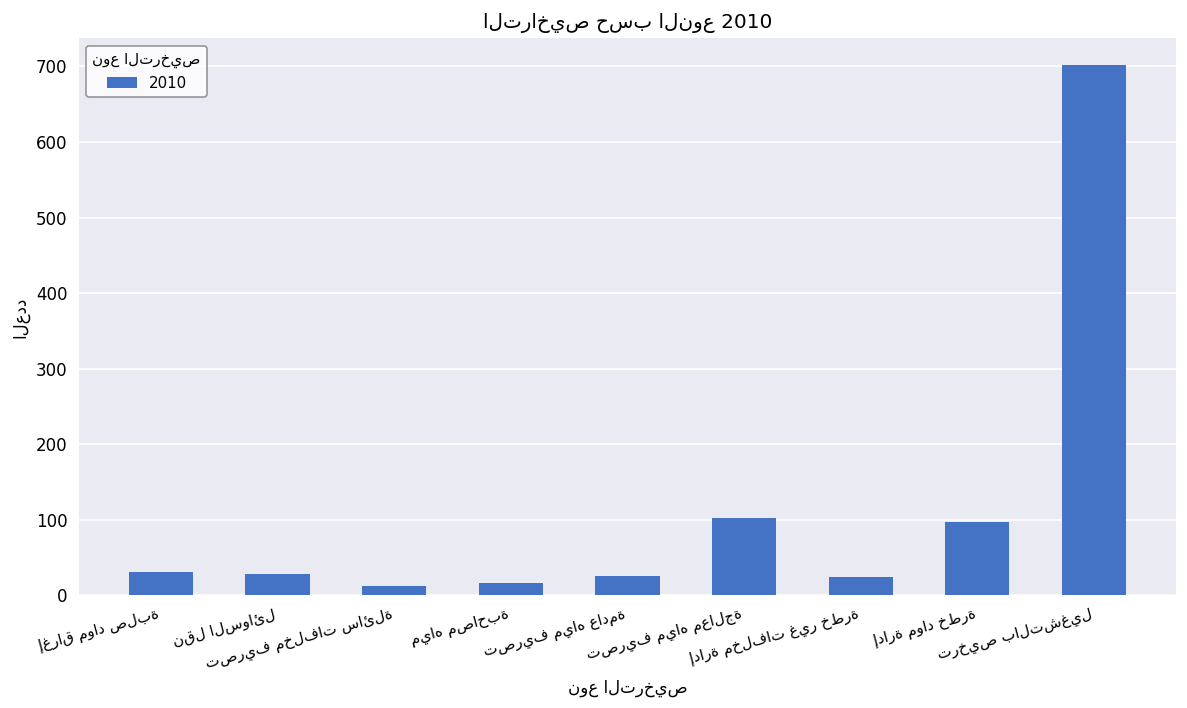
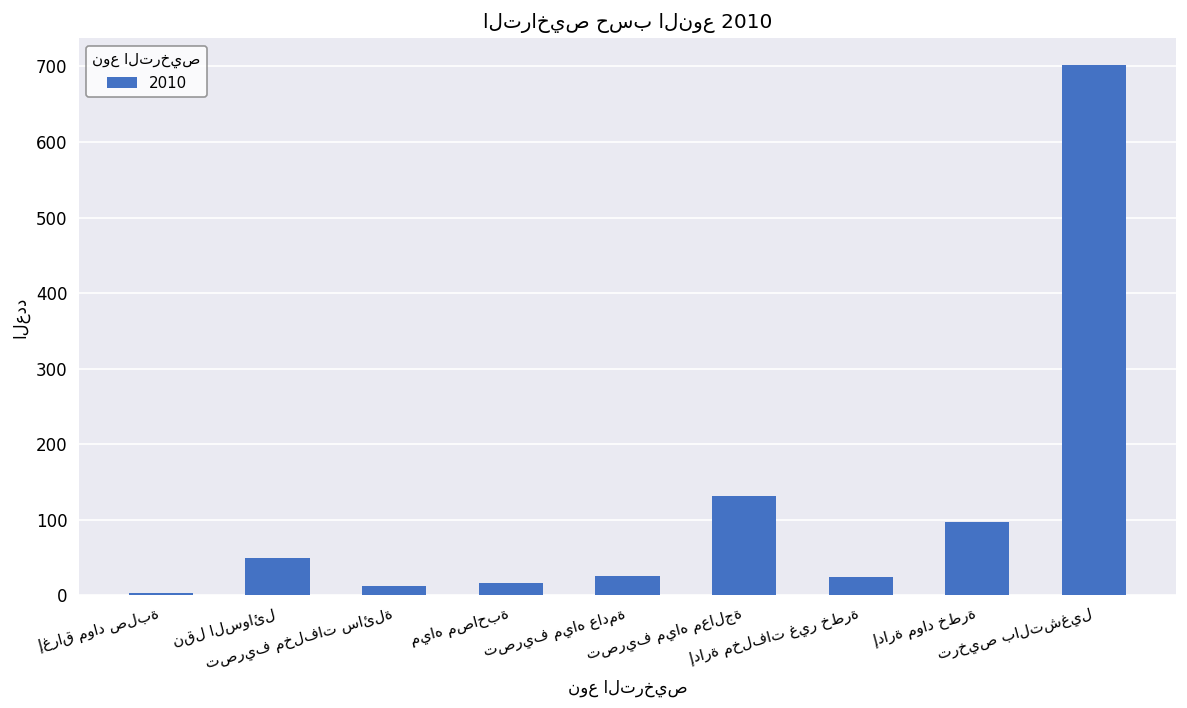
إغراق مواد صلبة: 30 -> 0
نقل السوائل: 30 -> 50
تصريف مياه معالجة: 100 -> 130
